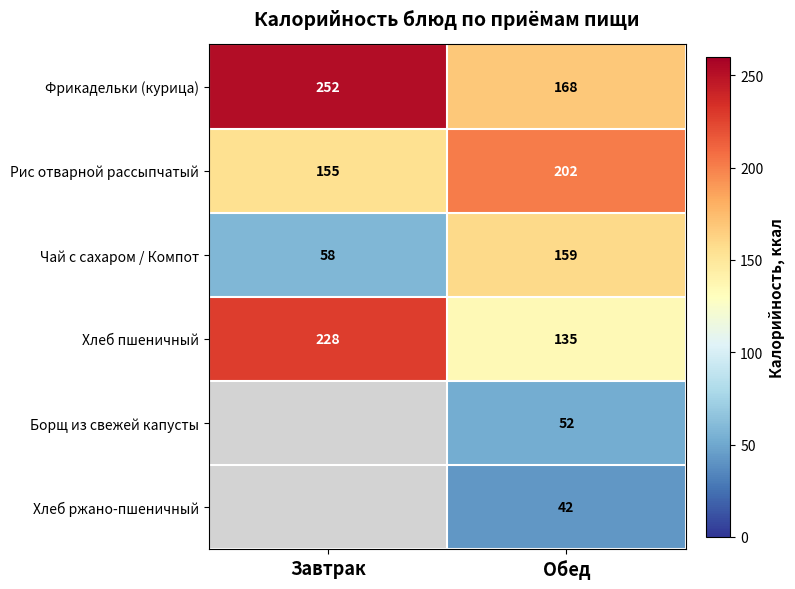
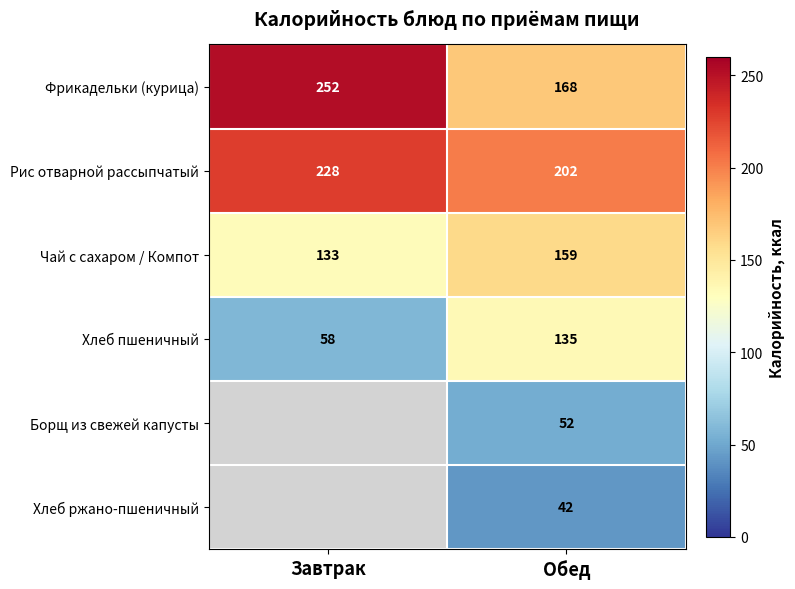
Рис отварной рассыпчатый, Завтрак: 155 -> 228
Чай с сахаром / Компот, Завтрак: 58 -> 133
Хлеб пшеничный, Завтрак: 228 -> 58
